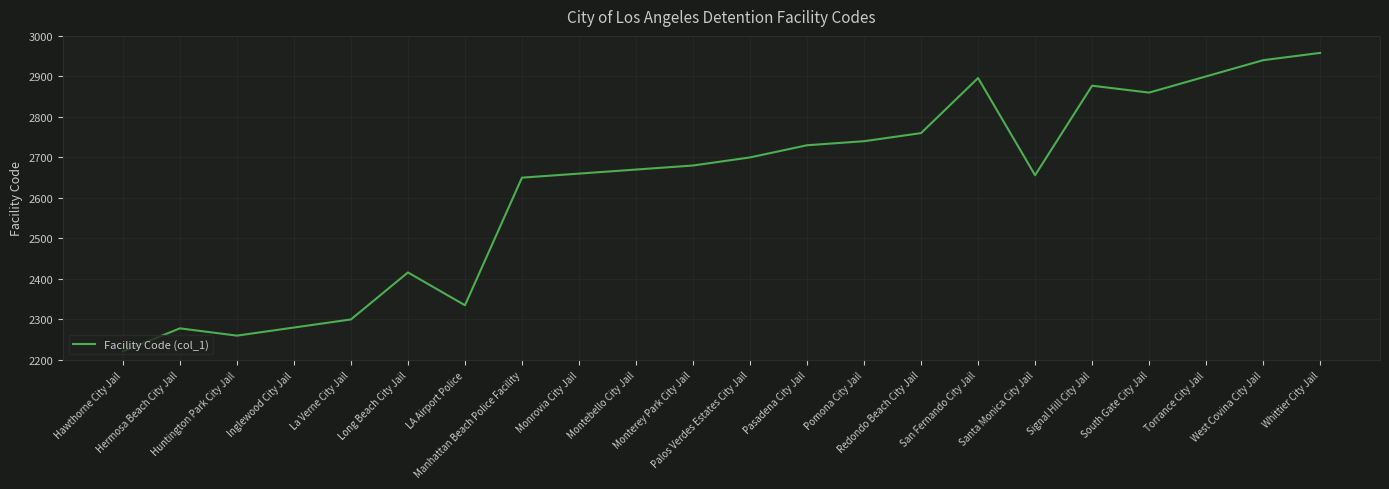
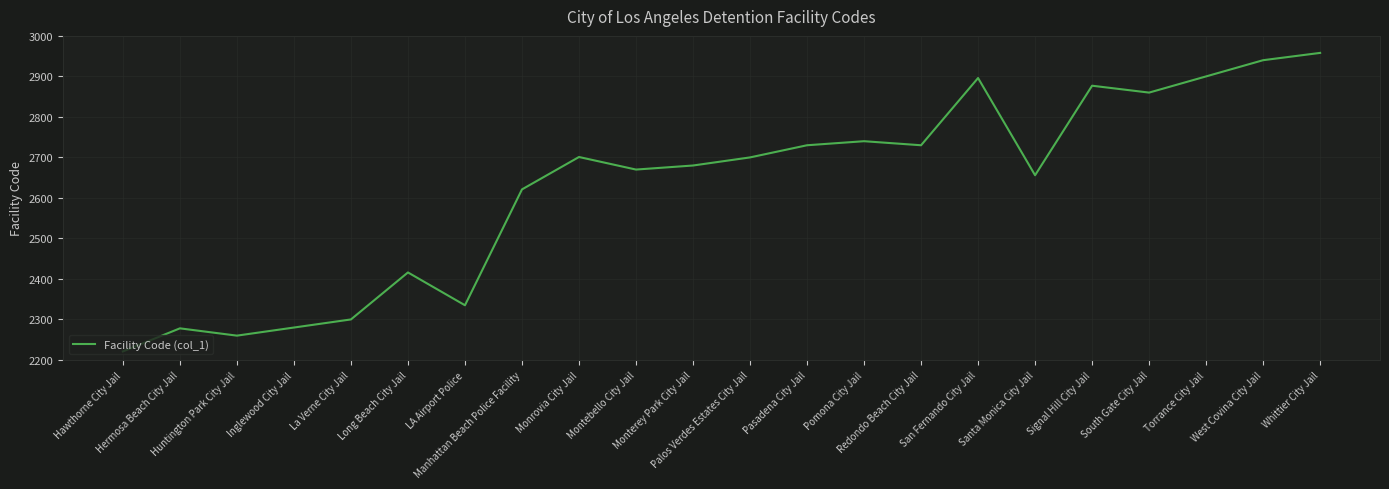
Manhattan Beach Police Facility: 2650 -> 2620
Monrovia City Jail: 2660 -> 2700
Redondo Beach City Jail: 2760 -> 2730
